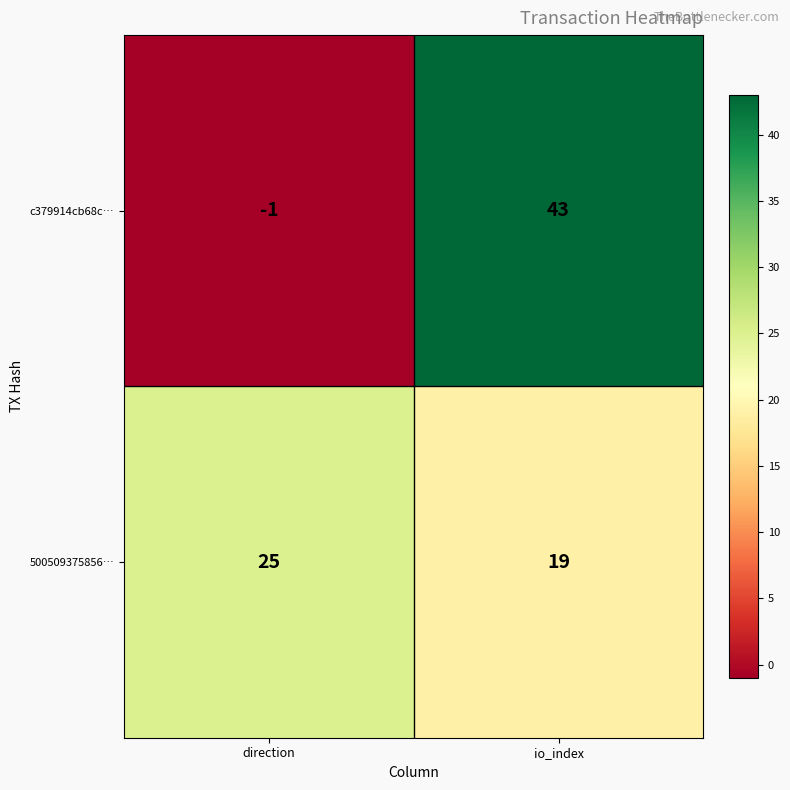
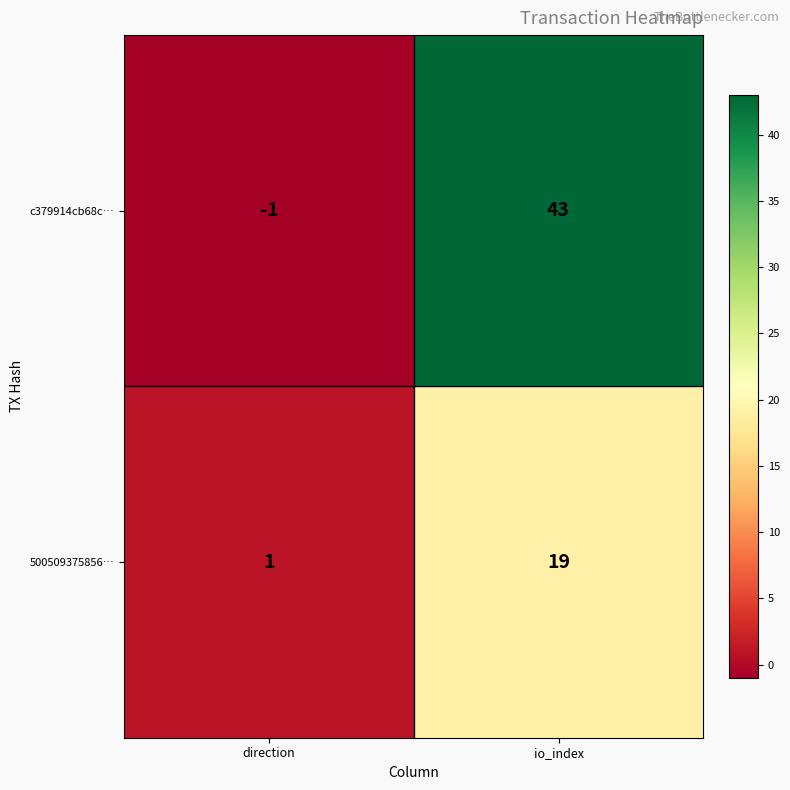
500509375856…, direction: 25 -> 1
